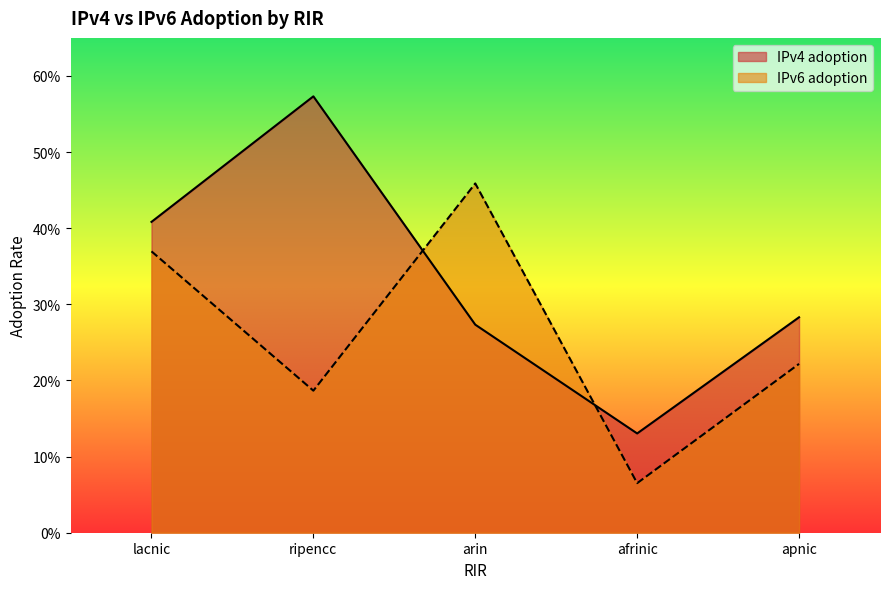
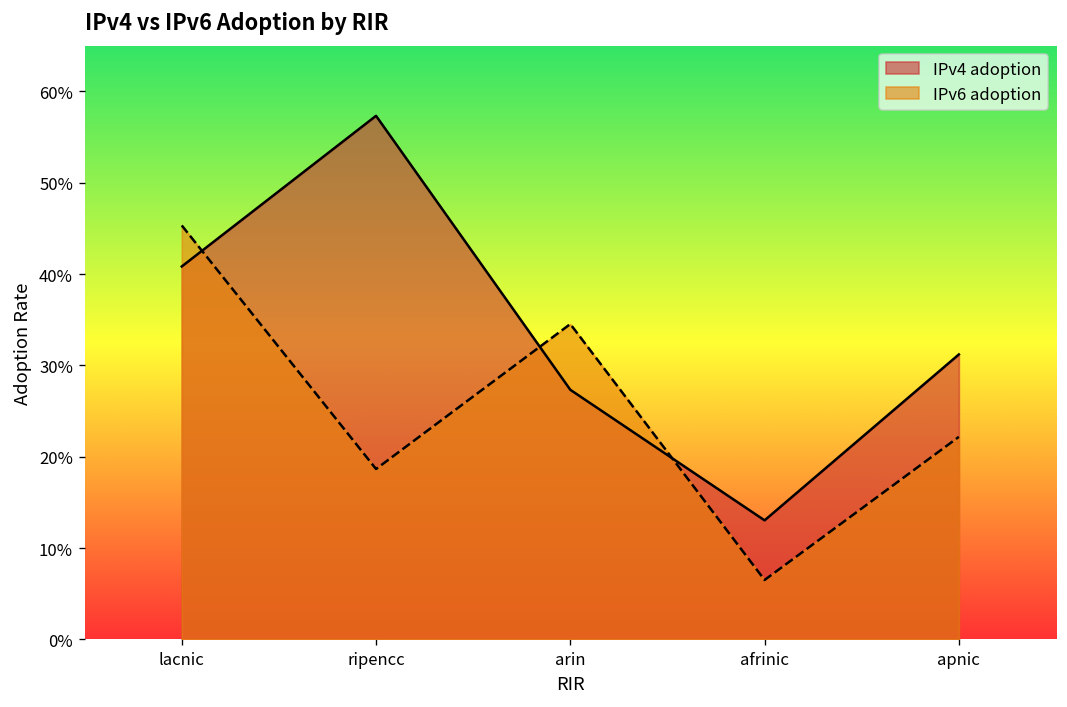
IPv6 adoption, lacnic: 37% -> 45%
IPv6 adoption, arin: 46% -> 35%
IPv4 adoption, apnic: 28% -> 31%
